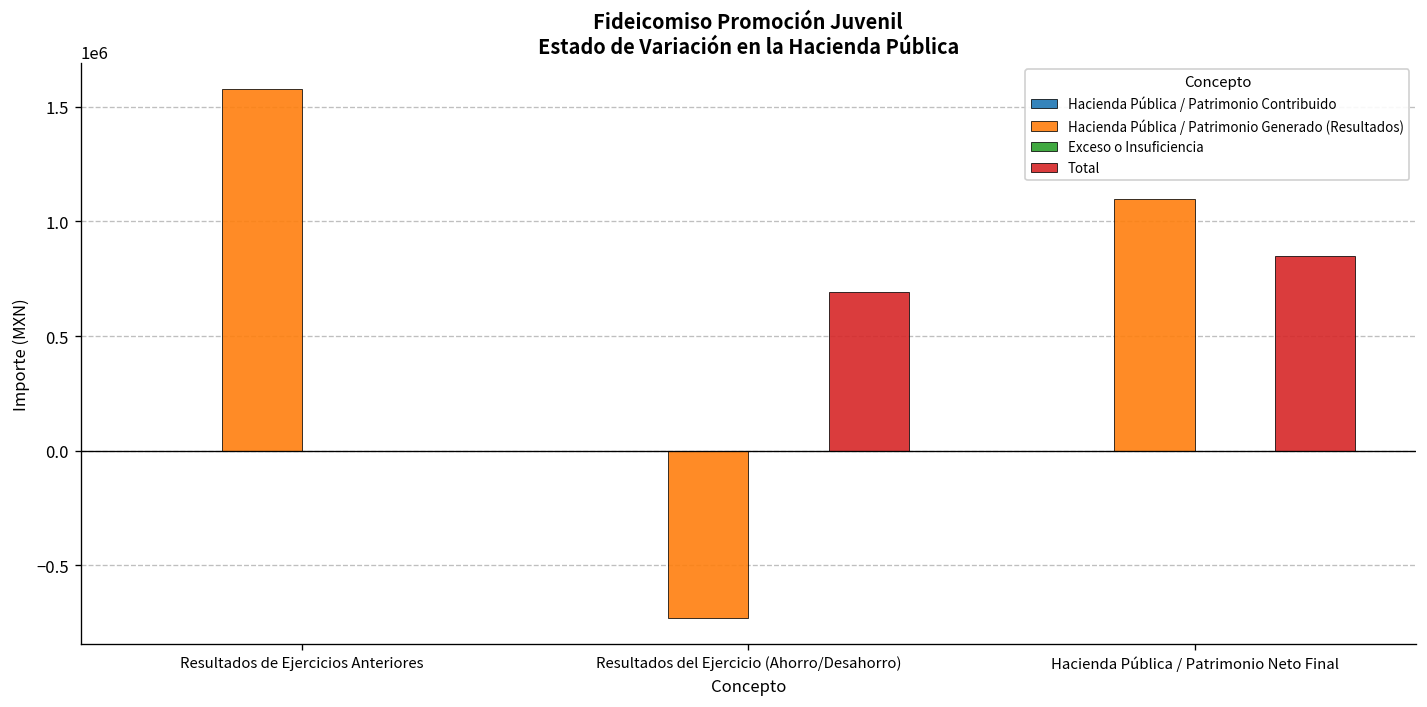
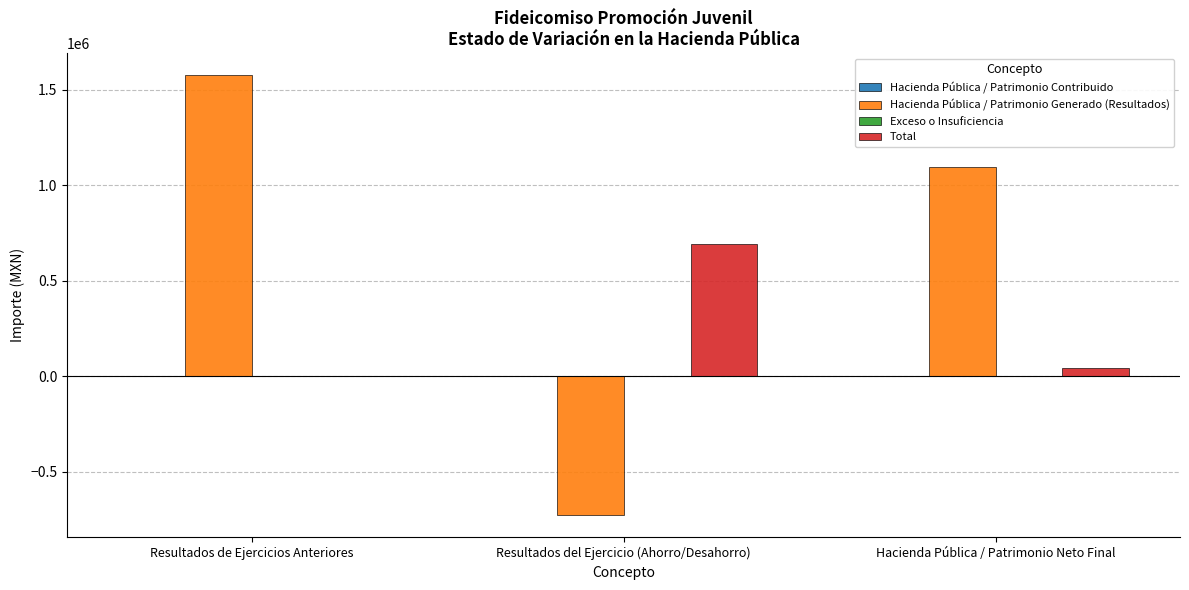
Total, Hacienda Pública / Patrimonio Neto Final: 850000 -> 40000
